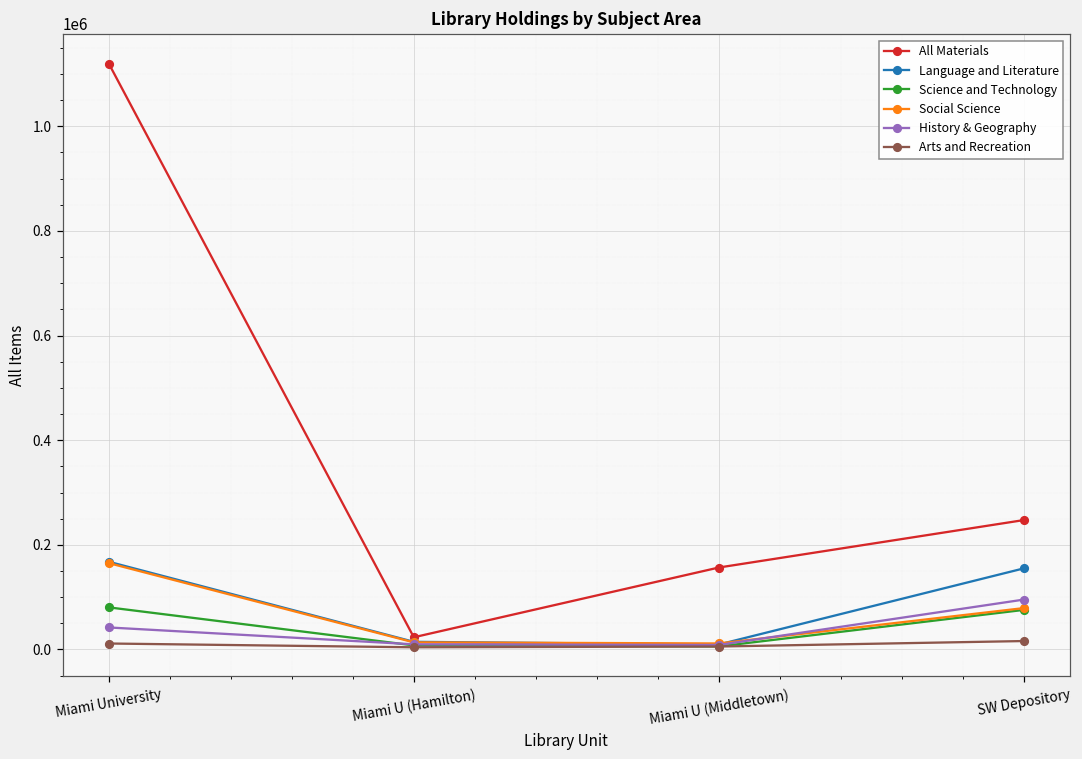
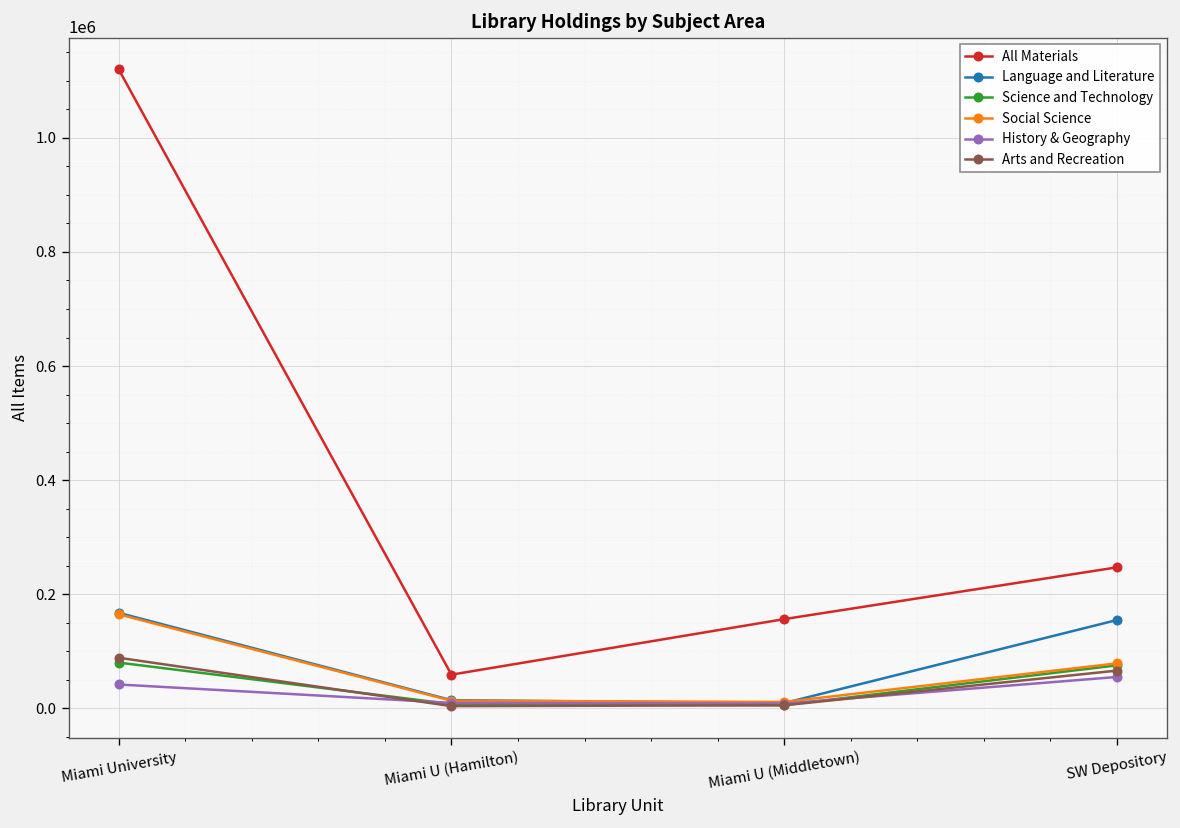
Arts and Recreation, Miami University: 10000 -> 90000
All Materials, Miami U (Hamilton): 20000 -> 60000
History & Geography, SW Depository: 100000 -> 60000
Arts and Recreation, SW Depository: 20000 -> 70000
